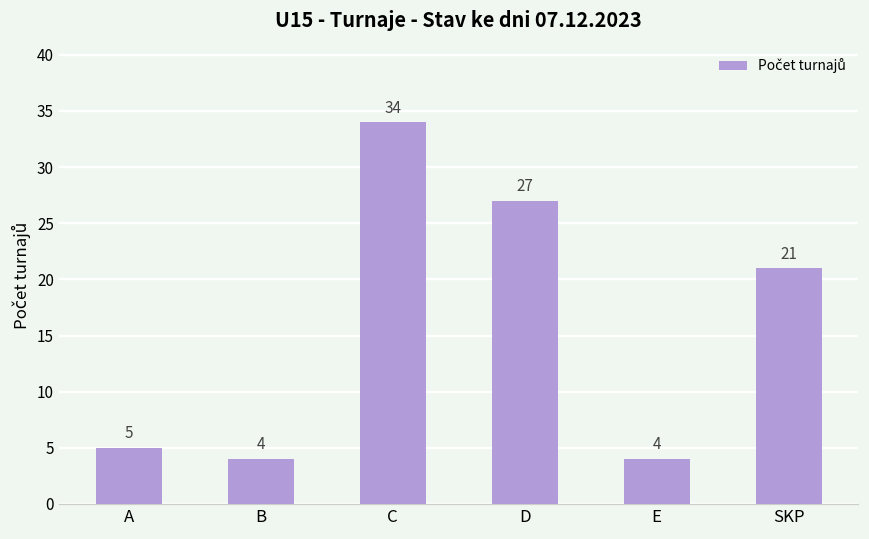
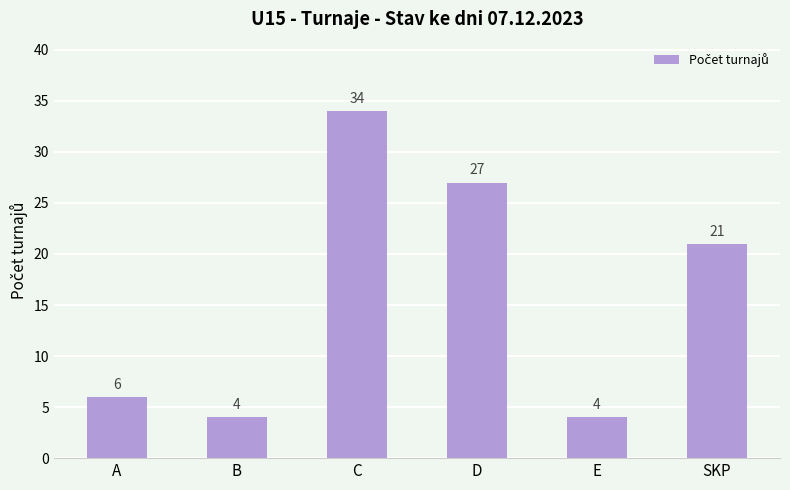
A: 5 -> 6
